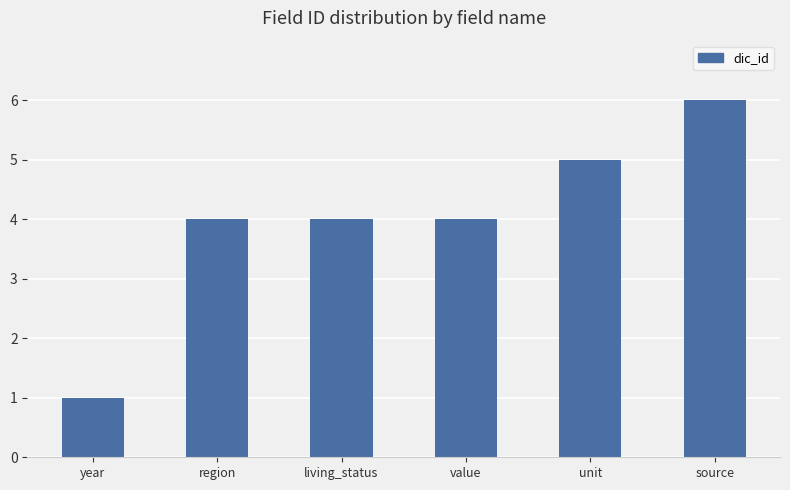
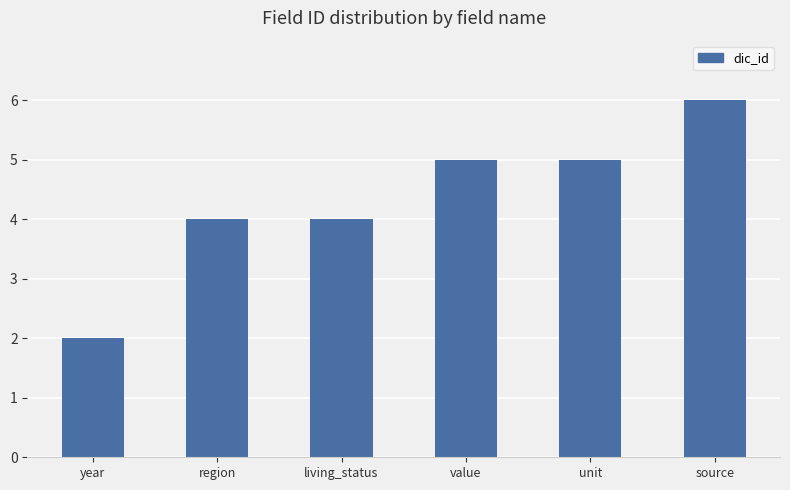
year: 1 -> 2
value: 4 -> 5
